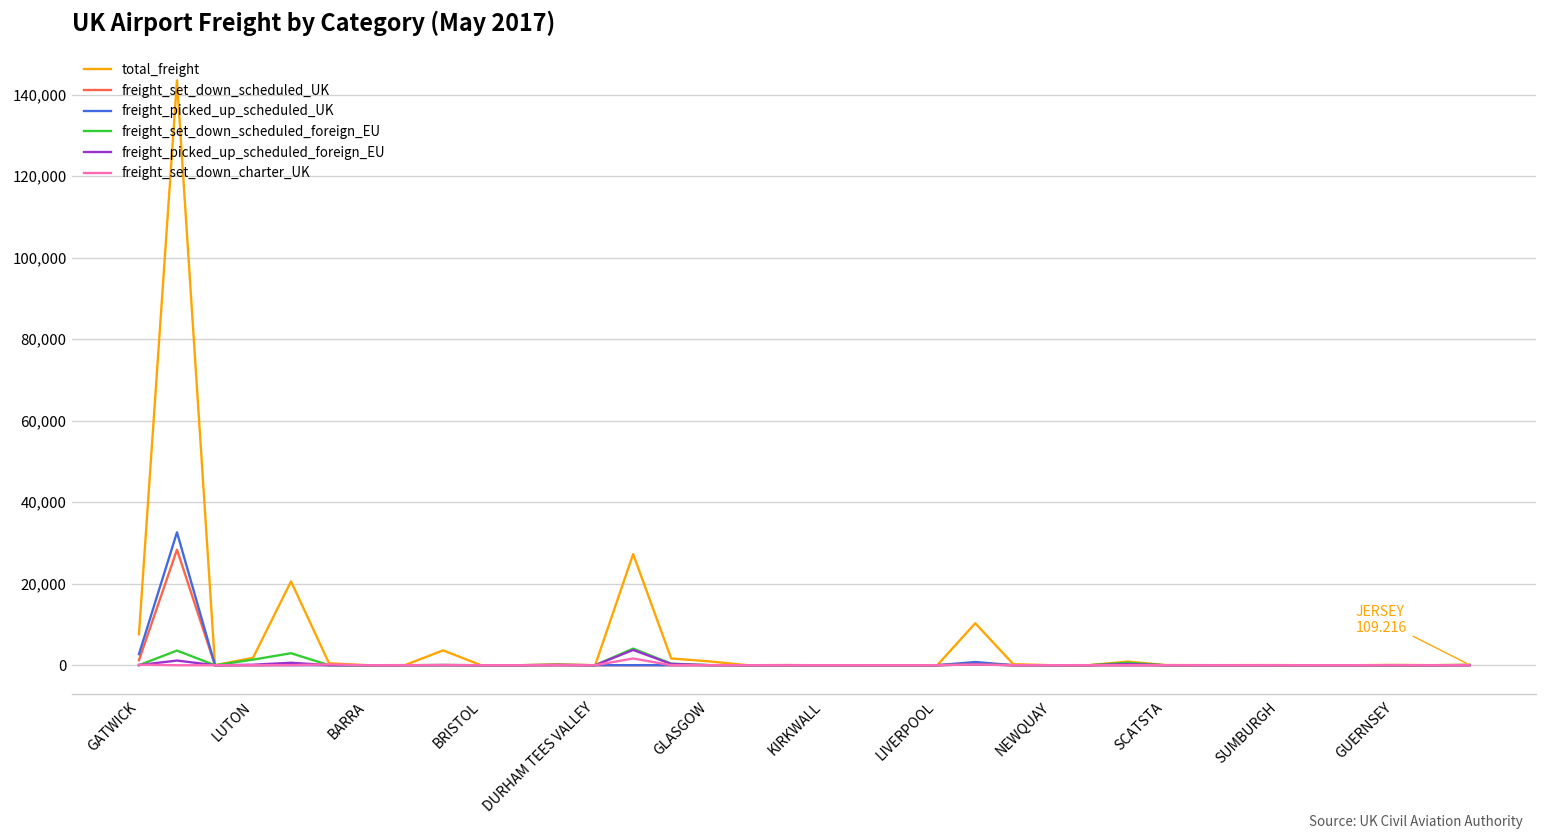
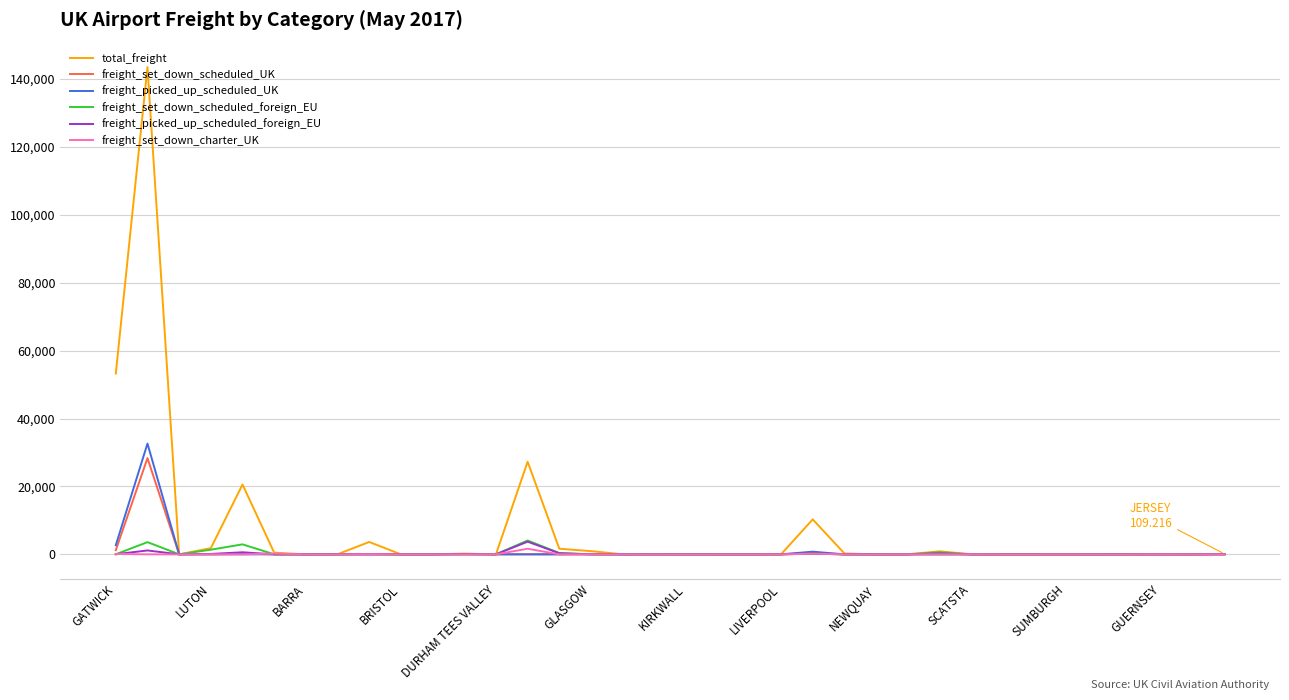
total_freight, GATWICK: 8,000 -> 53,000
